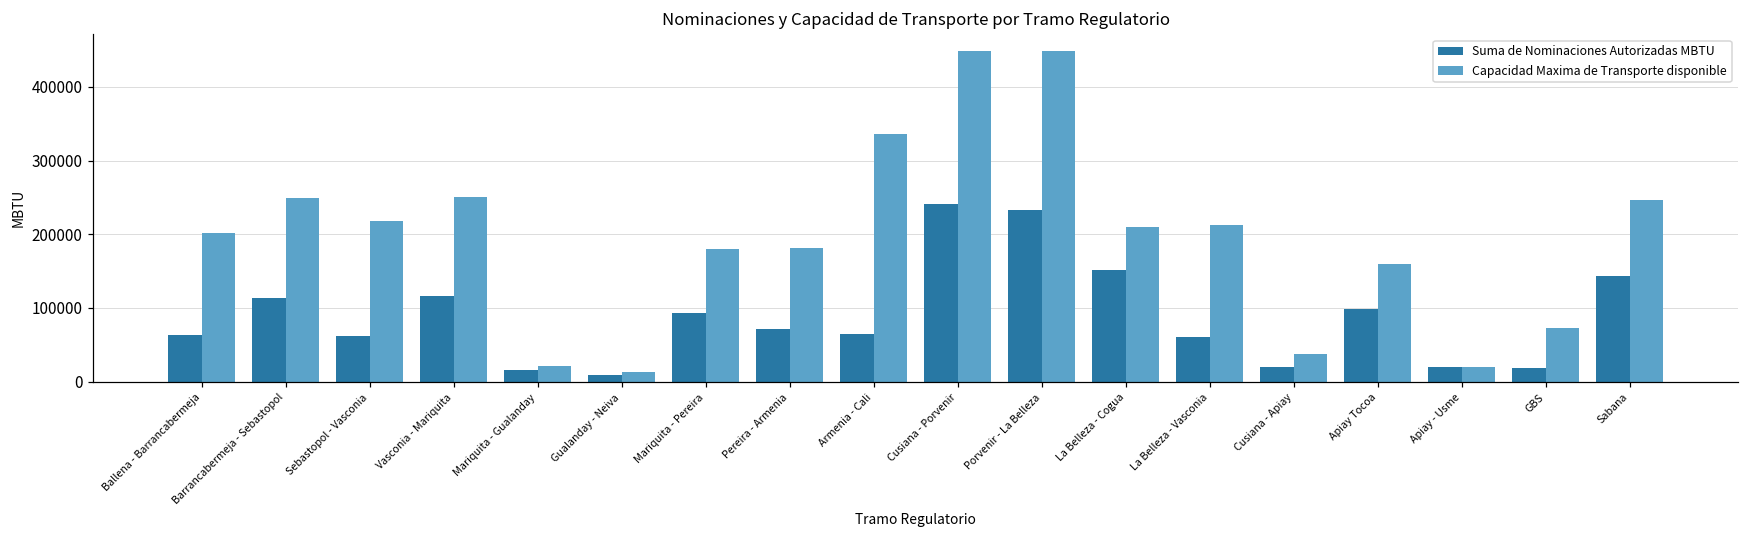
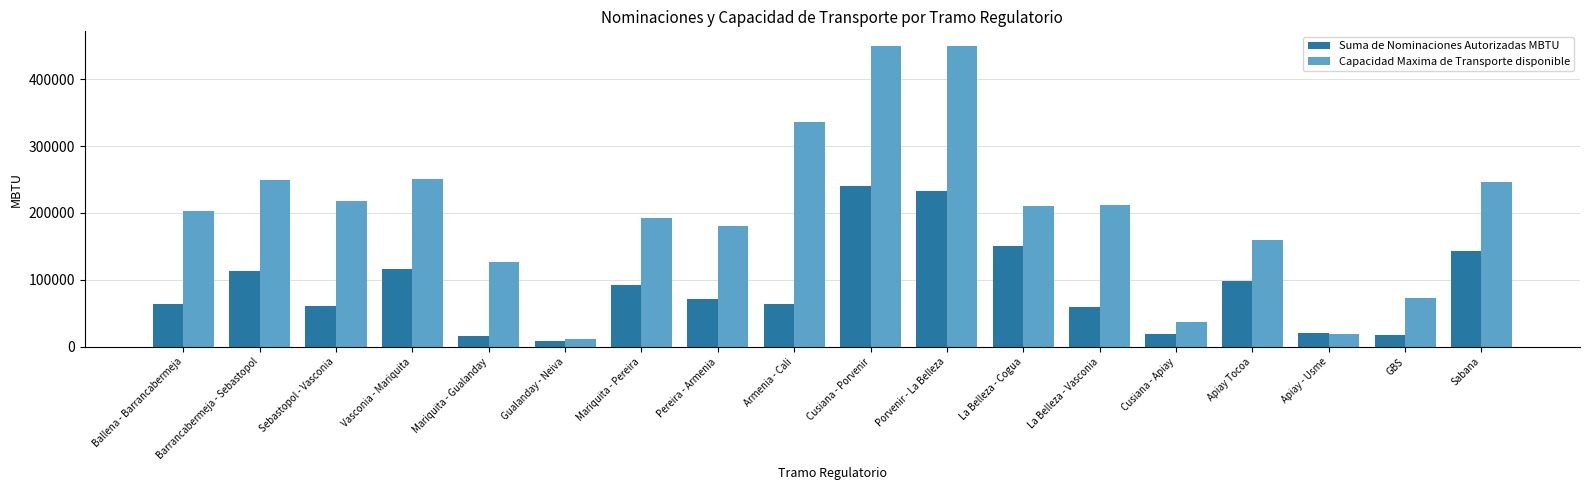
Capacidad Maxima de Transporte disponible, Mariquita - Gualanday: 20000 -> 130000
Capacidad Maxima de Transporte disponible, Mariquita - Pereira: 180000 -> 190000
